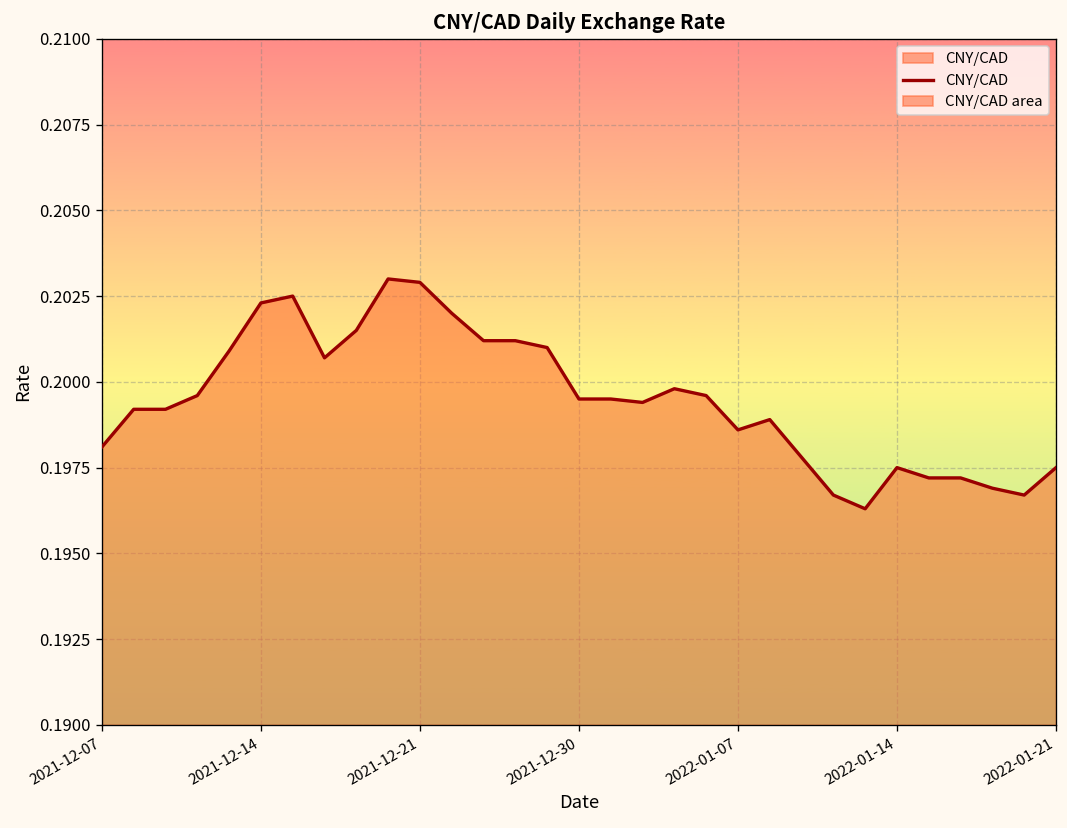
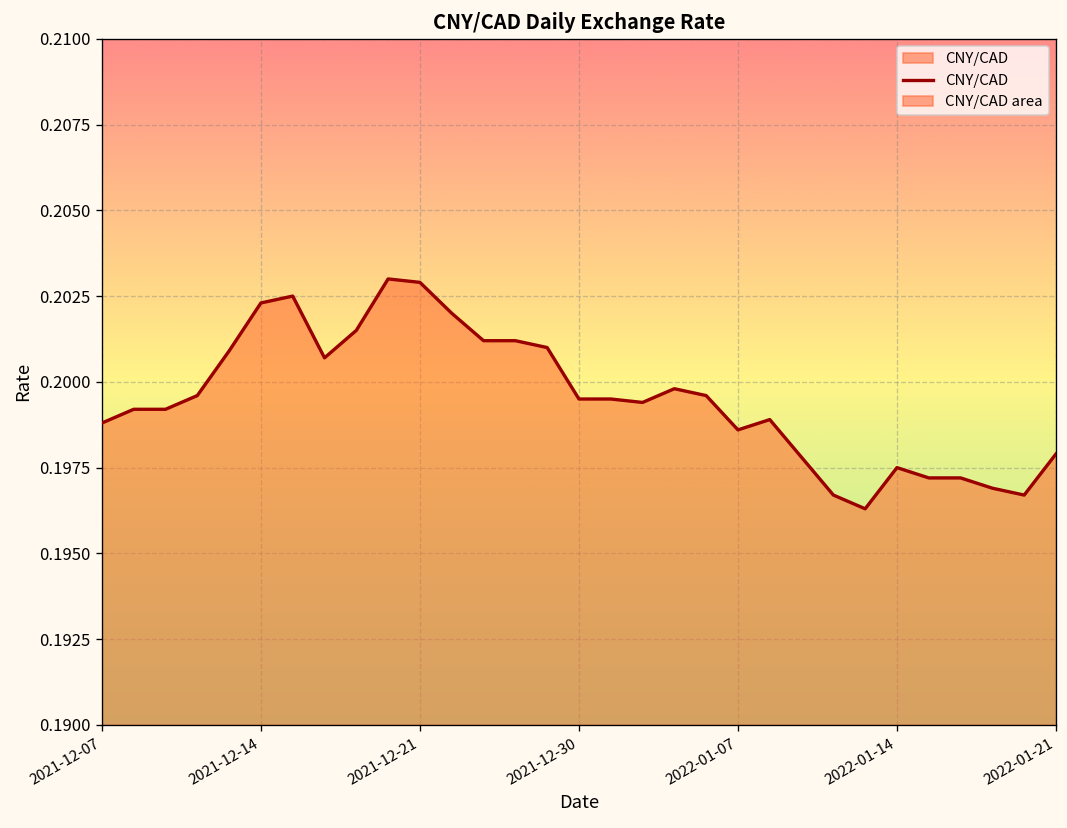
2021-12-07: 0.1981 -> 0.1988
2022-01-21: 0.1975 -> 0.1979
